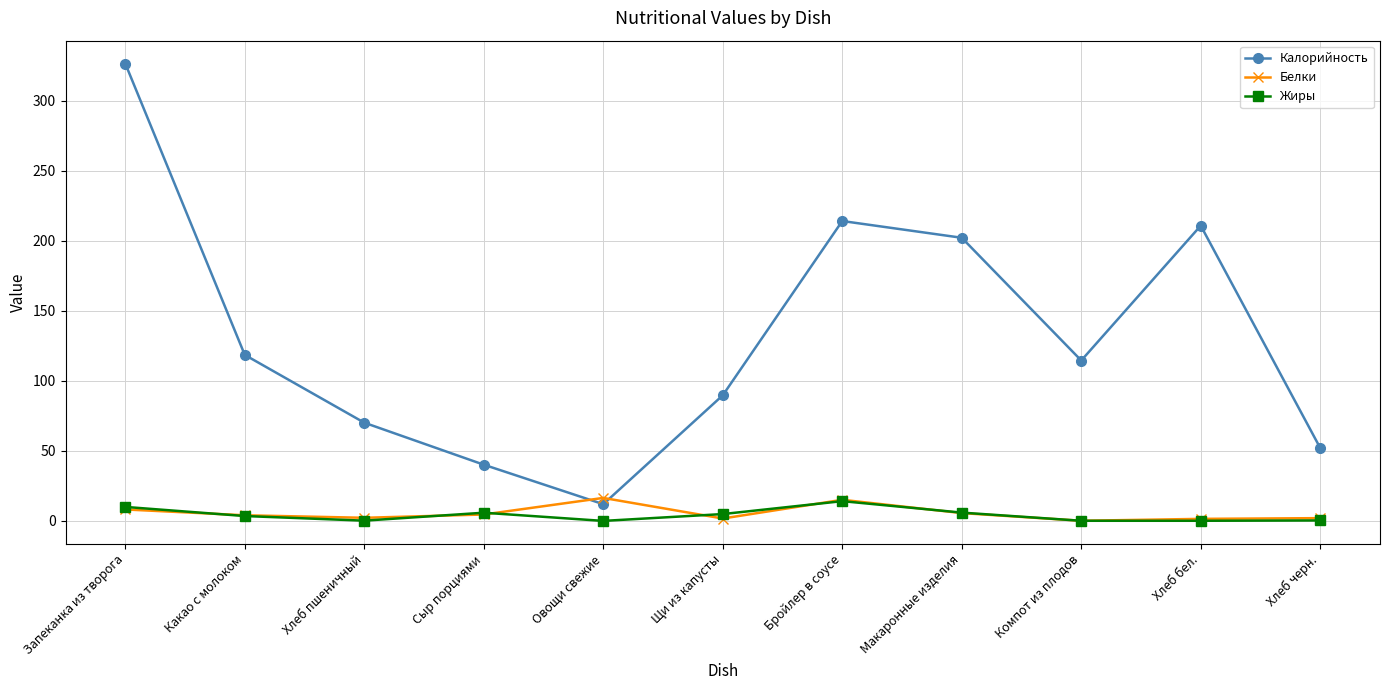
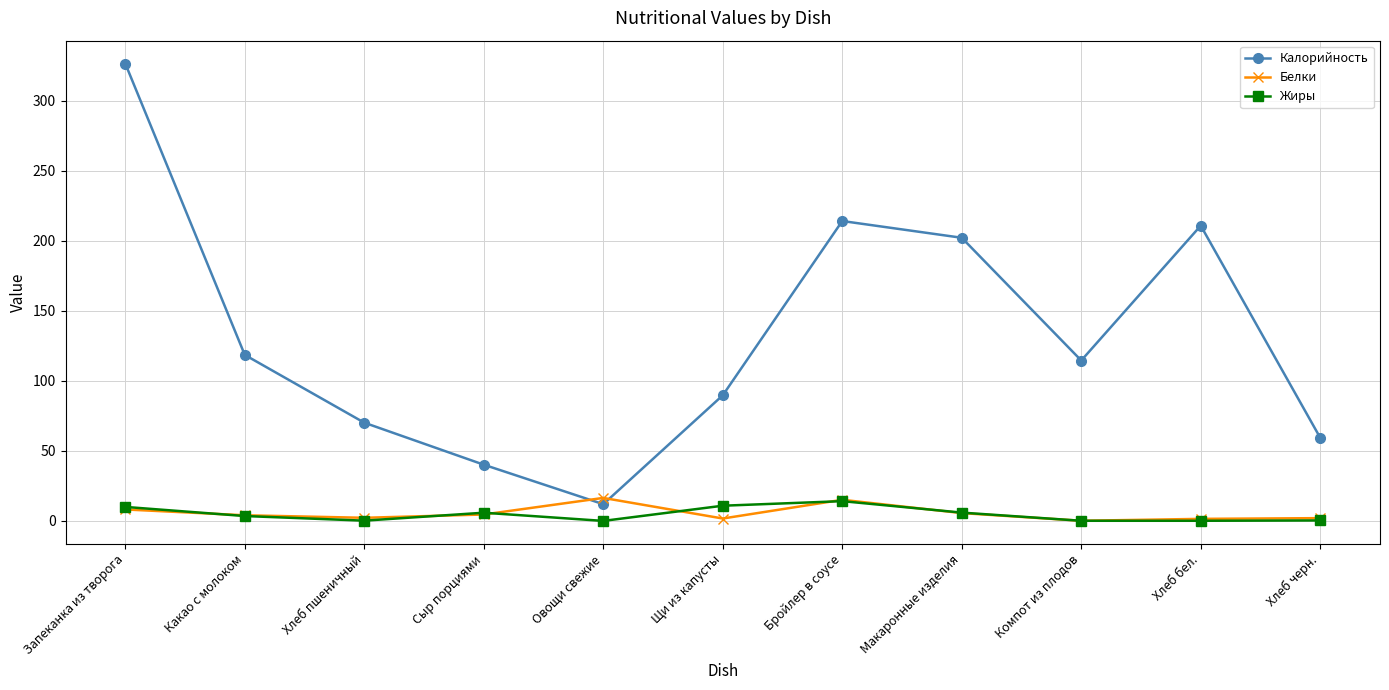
Жиры, Щи из капусты: 5 -> 11
Калорийность, Хлеб черн.: 52 -> 59
